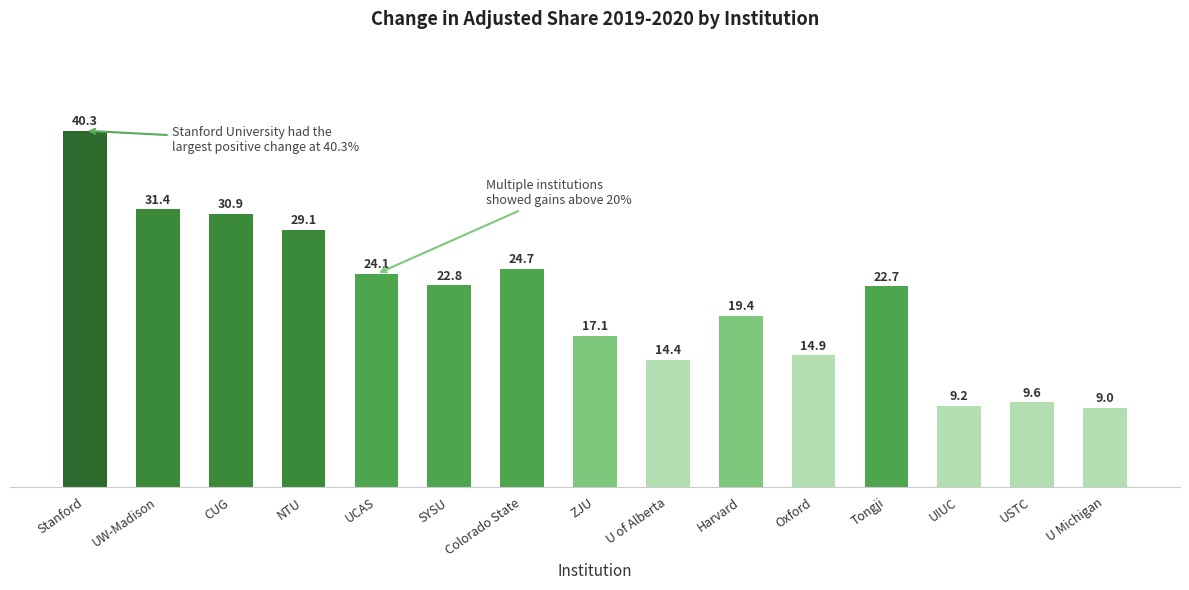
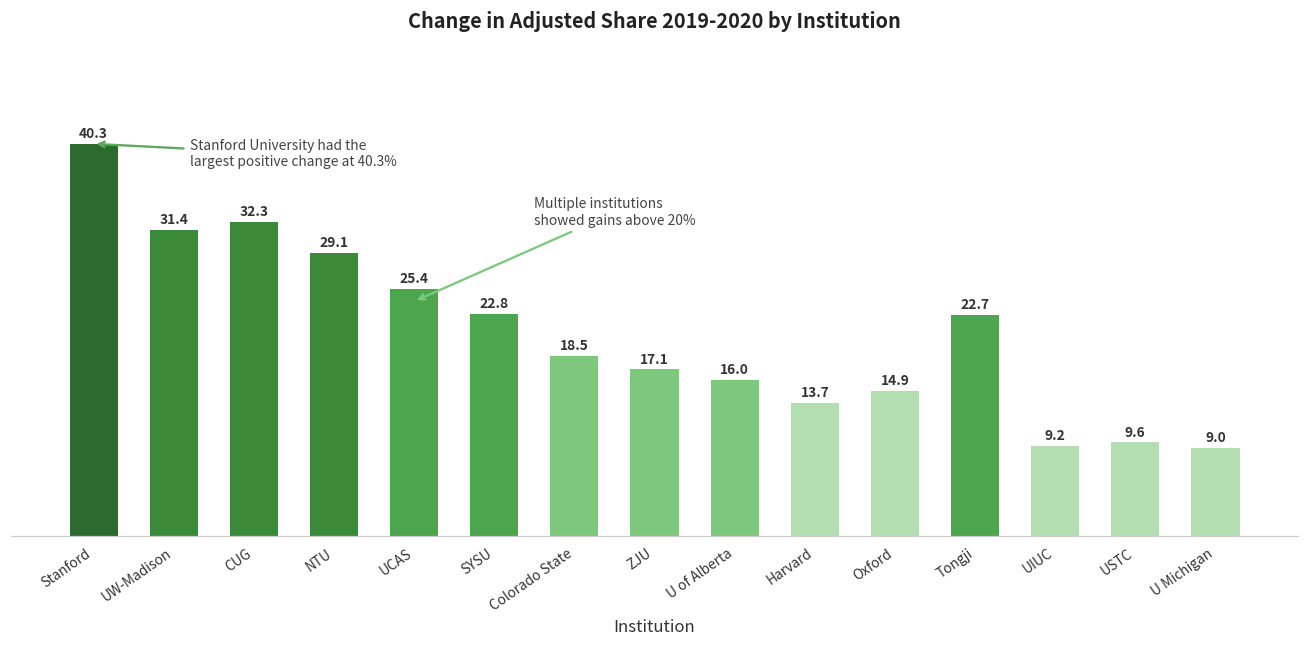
CUG: 30.9 -> 32.3
UCAS: 24.1 -> 25.4
Colorado State: 24.7 -> 18.5
U of Alberta: 14.4 -> 16.0
Harvard: 19.4 -> 13.7
